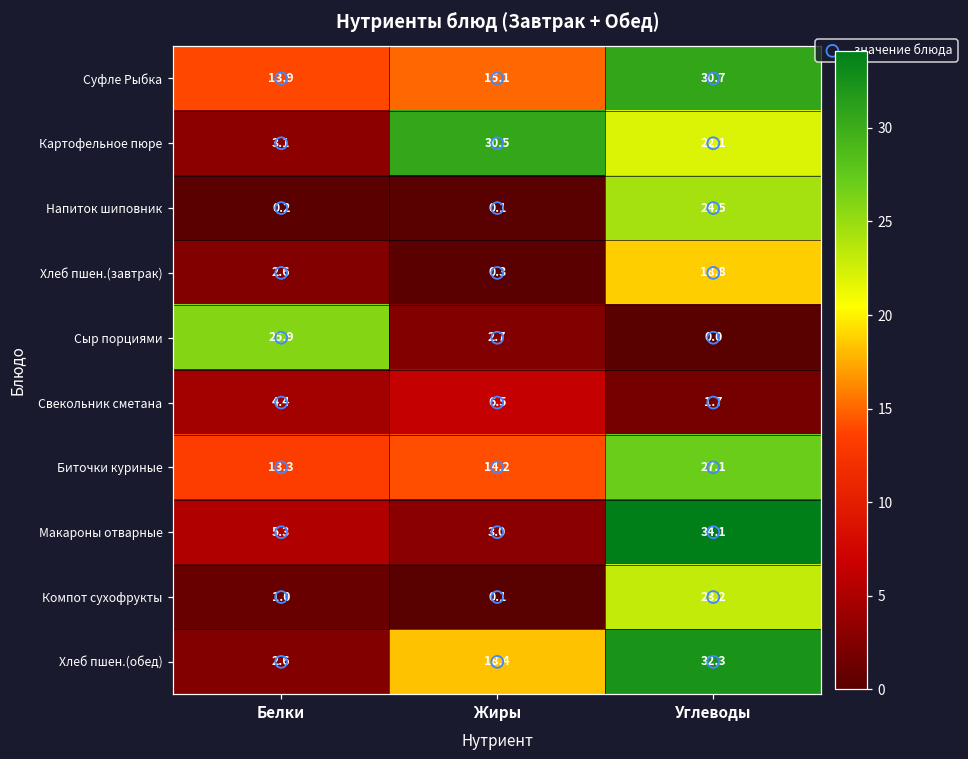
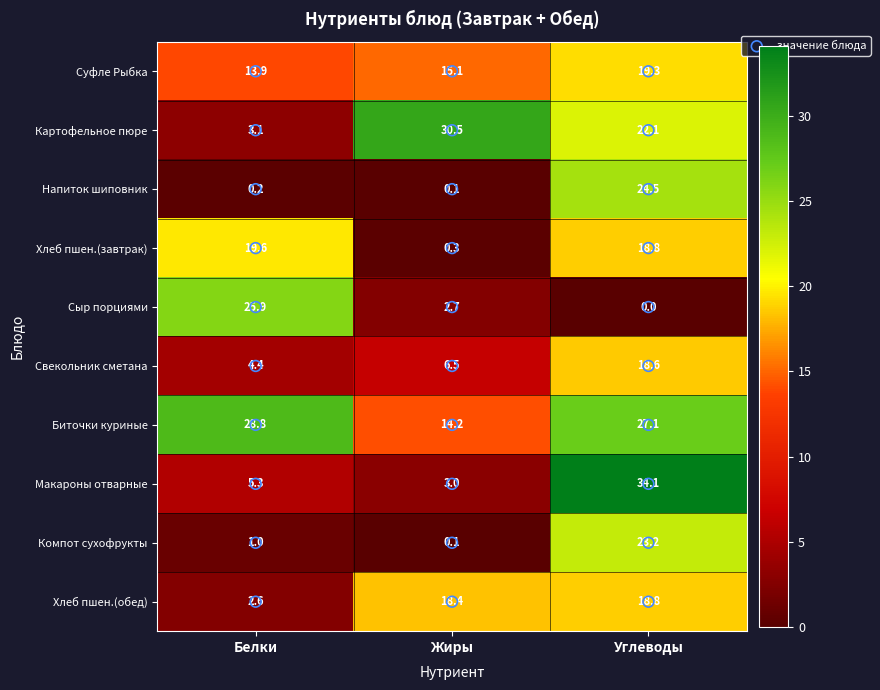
Суфле Рыбка, Углеводы: 30.7 -> 19.3
Хлеб пшен.(завтрак), Белки: 2.6 -> 19.6
Свекольник сметана, Углеводы: 1.7 -> 18.6
Биточки куриные, Белки: 13.3 -> 28.8
Хлеб пшен.(обед), Углеводы: 32.3 -> 18.8
